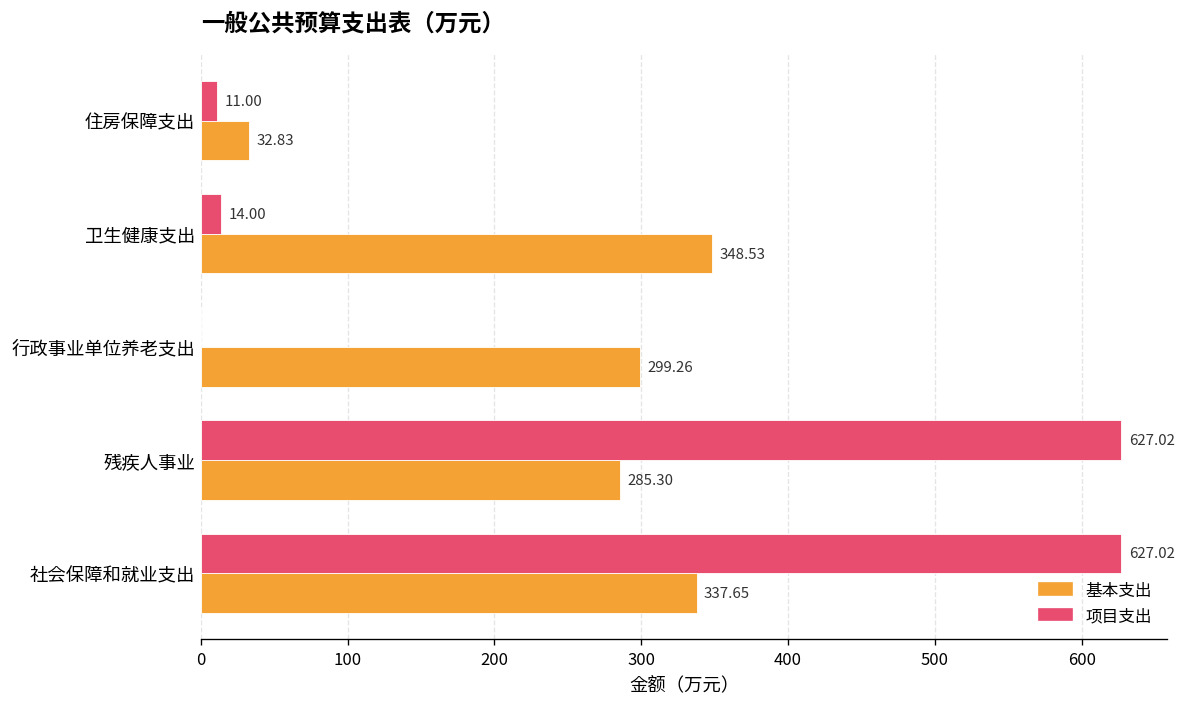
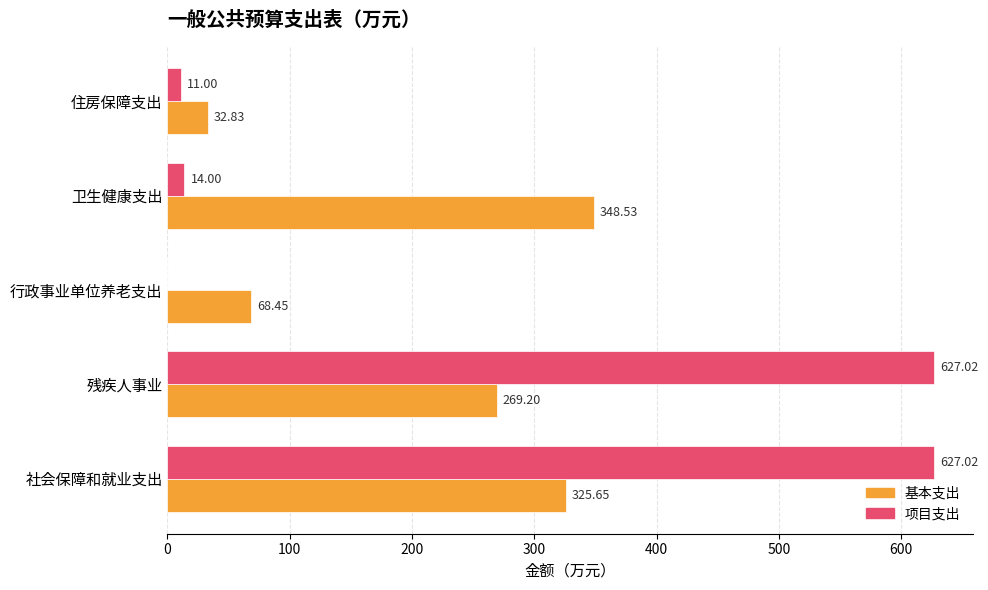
基本支出, 行政事业单位养老支出: 299.26 -> 68.45
基本支出, 残疾人事业: 285.30 -> 269.20
基本支出, 社会保障和就业支出: 337.65 -> 325.65
